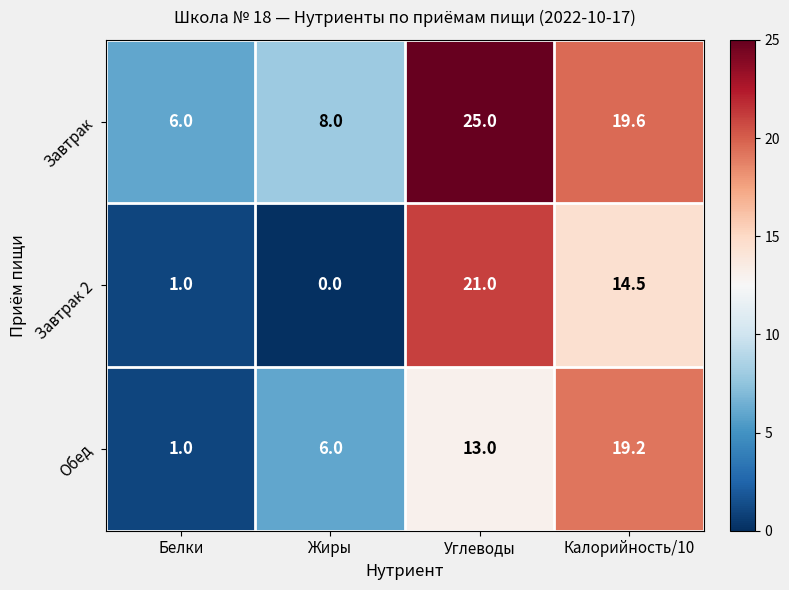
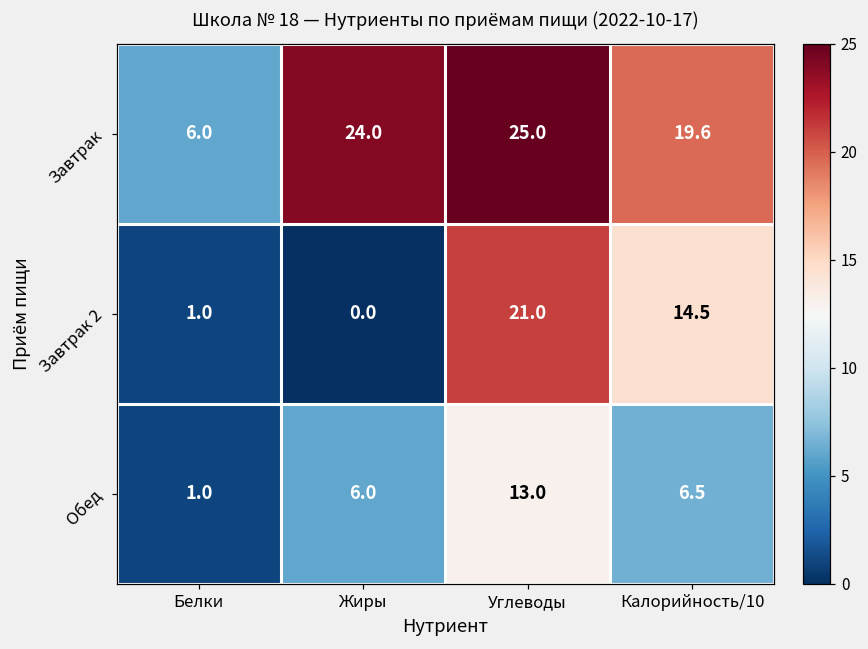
Завтрак, Жиры: 8.0 -> 24.0
Обед, Калорийность/10: 19.2 -> 6.5
